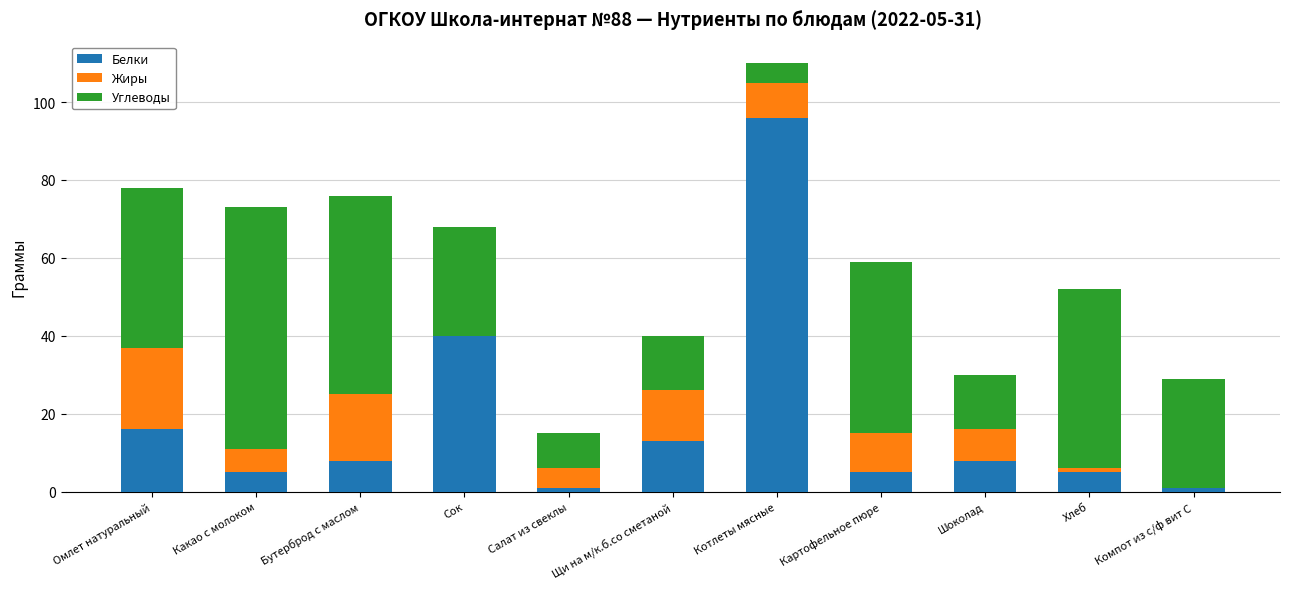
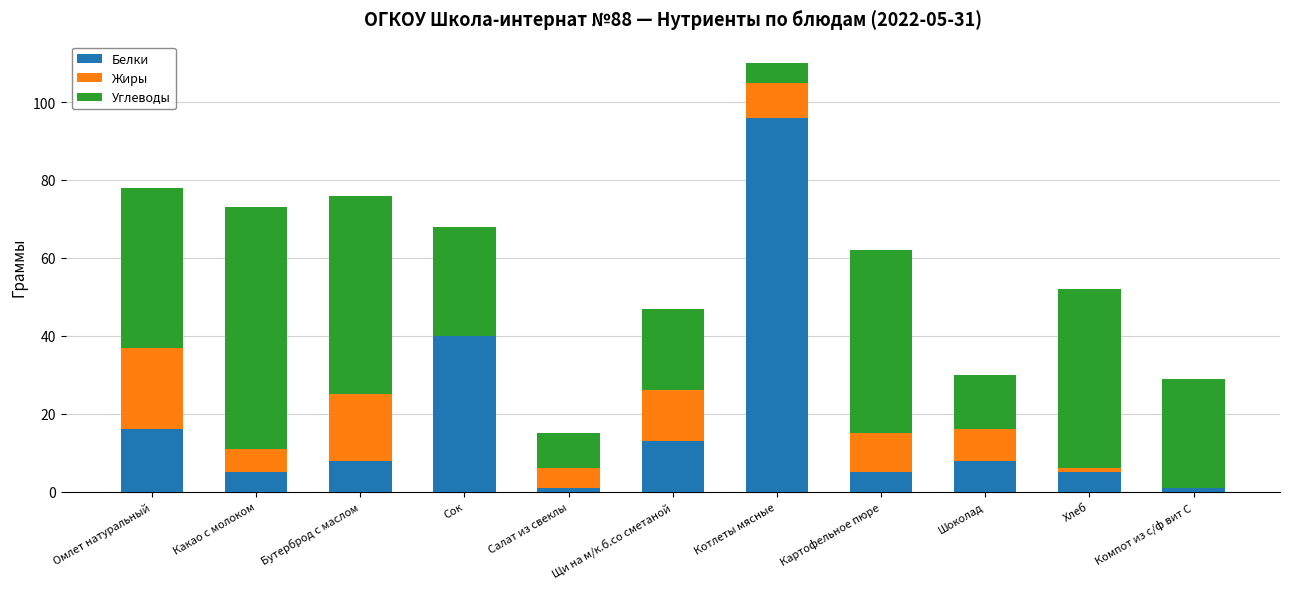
Углеводы, Щи на м/к.б.со сметаной: 14 -> 21
Углеводы, Картофельное пюре: 44 -> 47
